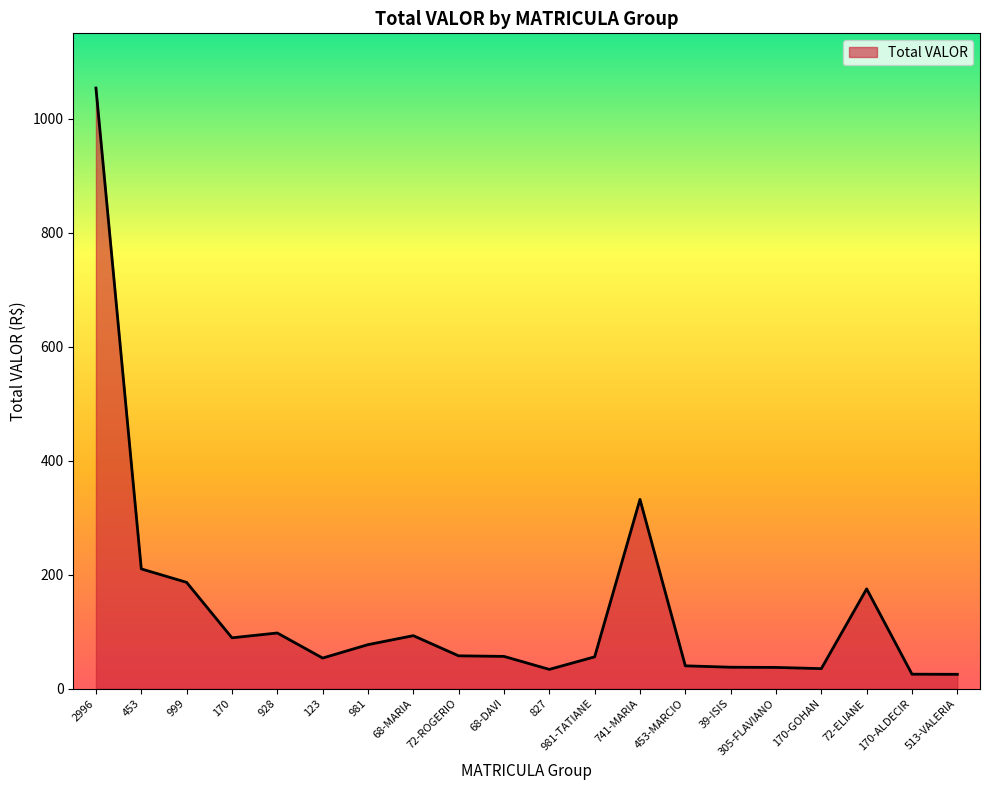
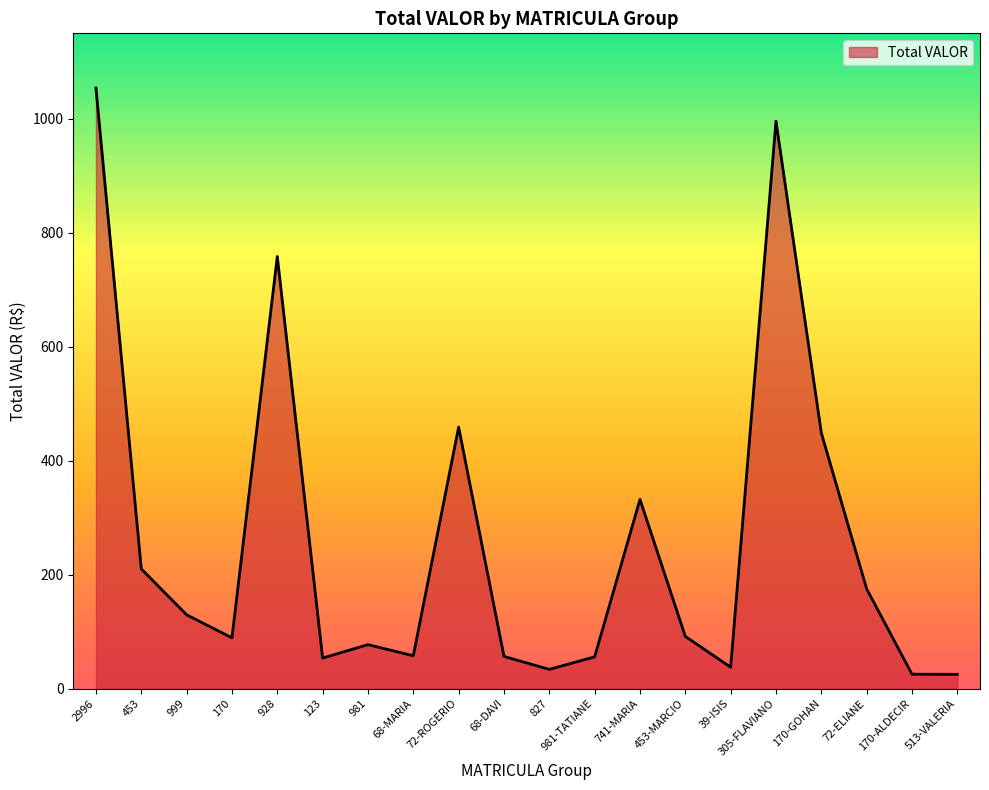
999: 190 -> 130
928: 100 -> 760
68-MARIA: 90 -> 60
72-ROGERIO: 60 -> 460
453-MARCIO: 40 -> 90
305-FLAVIANO: 40 -> 1000
170-GOHAN: 40 -> 450
